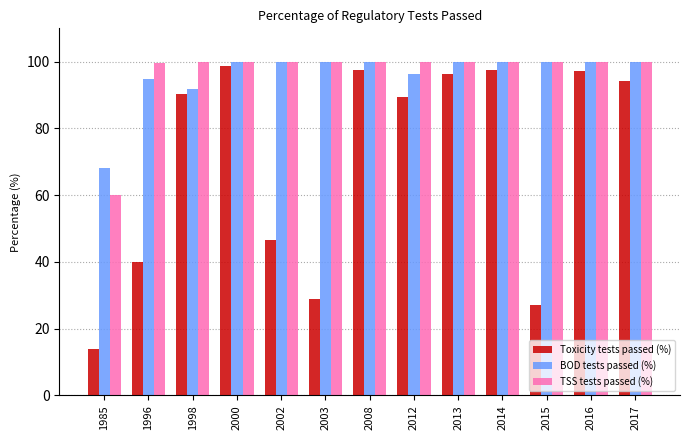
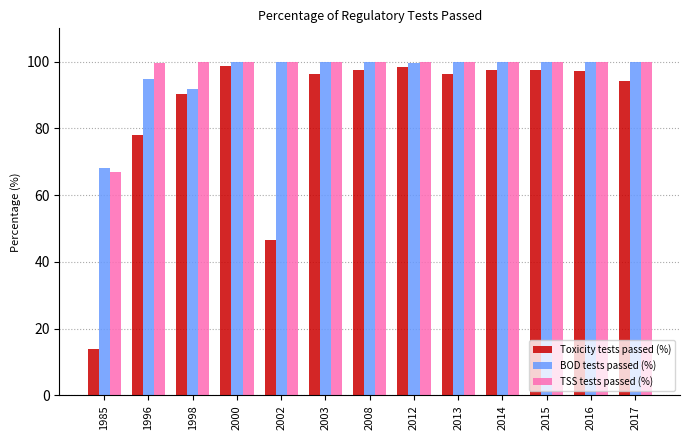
TSS tests passed (%), 1985: 60 -> 67
Toxicity tests passed (%), 1996: 40 -> 78
Toxicity tests passed (%), 2003: 29 -> 96
Toxicity tests passed (%), 2012: 89 -> 98
BOD tests passed (%), 2012: 96 -> 100
Toxicity tests passed (%), 2015: 27 -> 98
